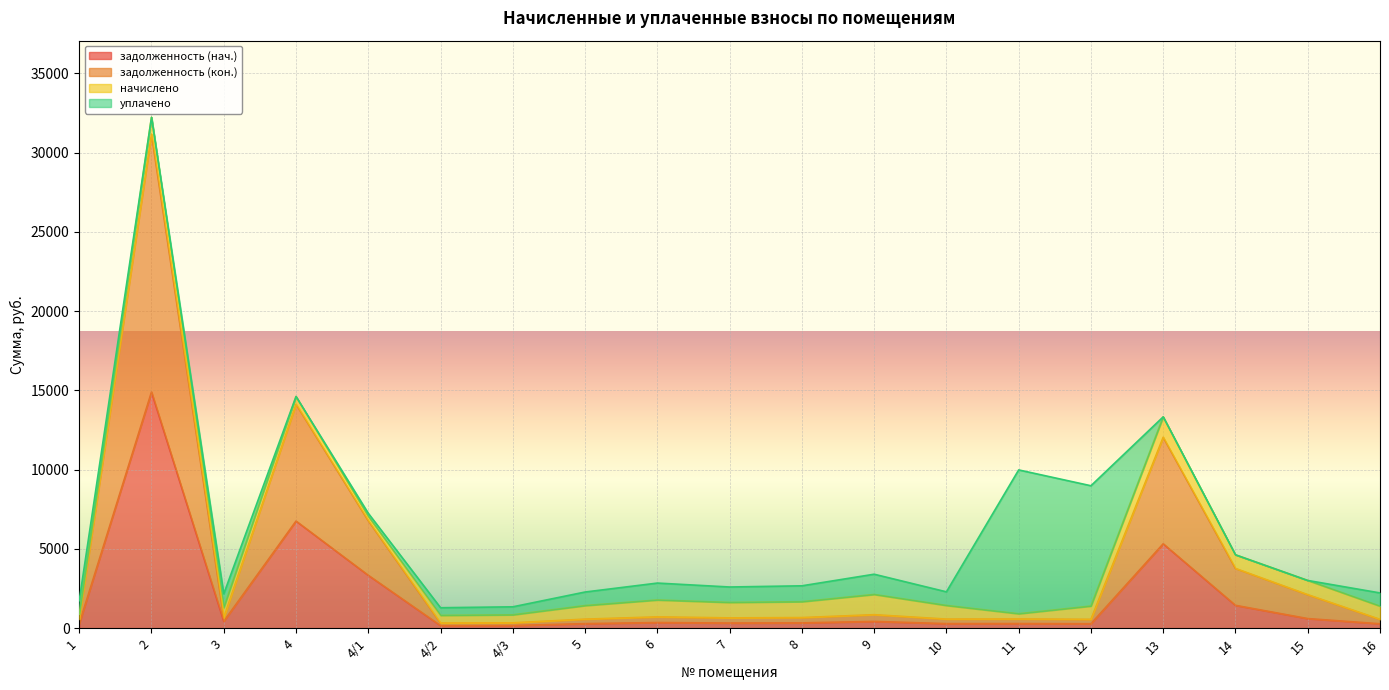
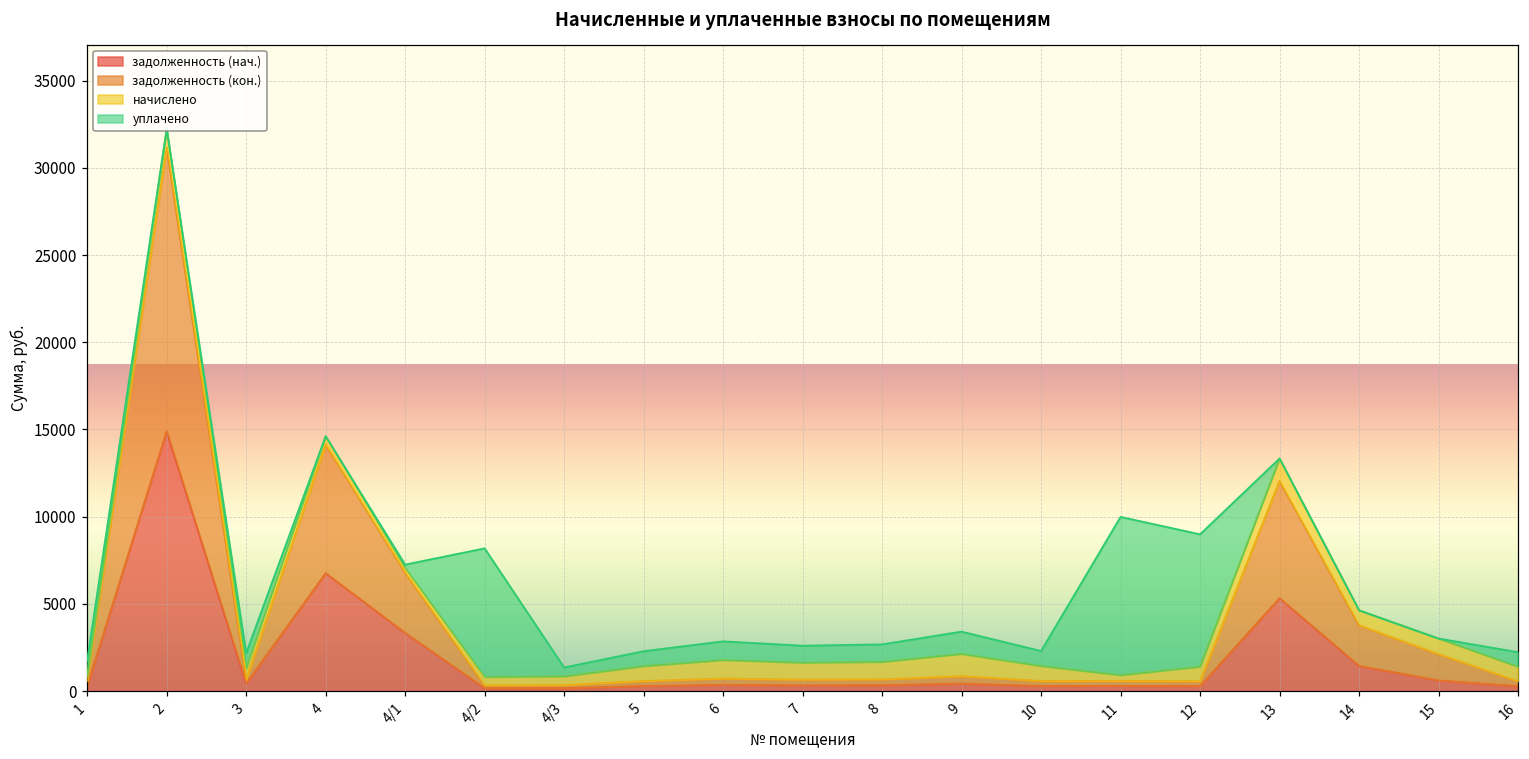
уплачено, 4/2: 500 -> 7400
